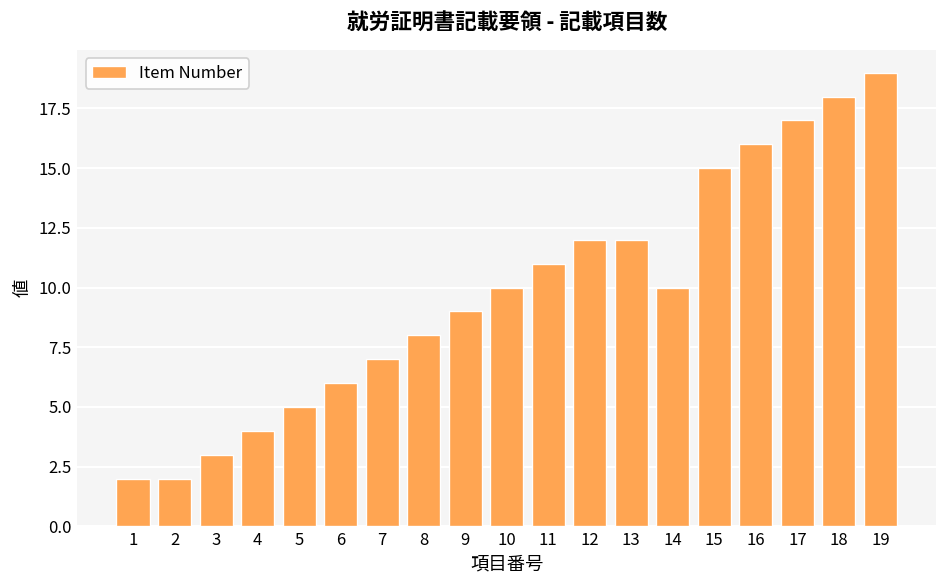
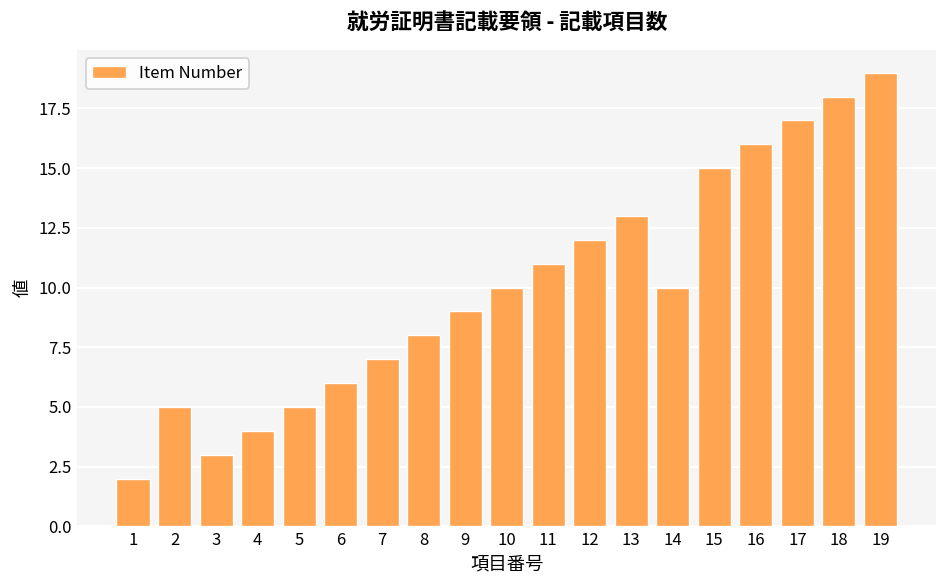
2: 2 -> 5
13: 12 -> 13
